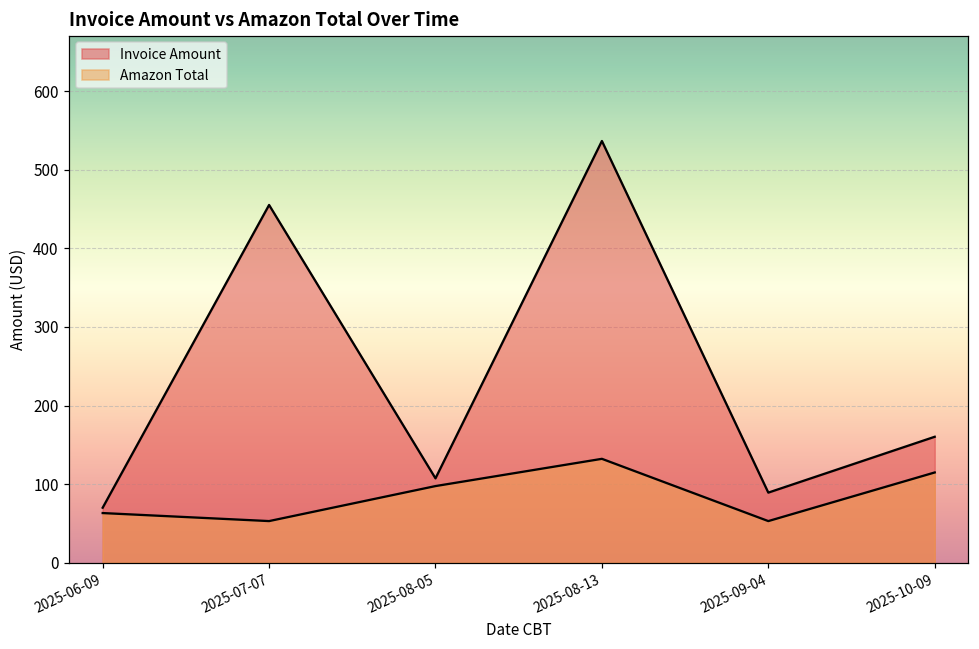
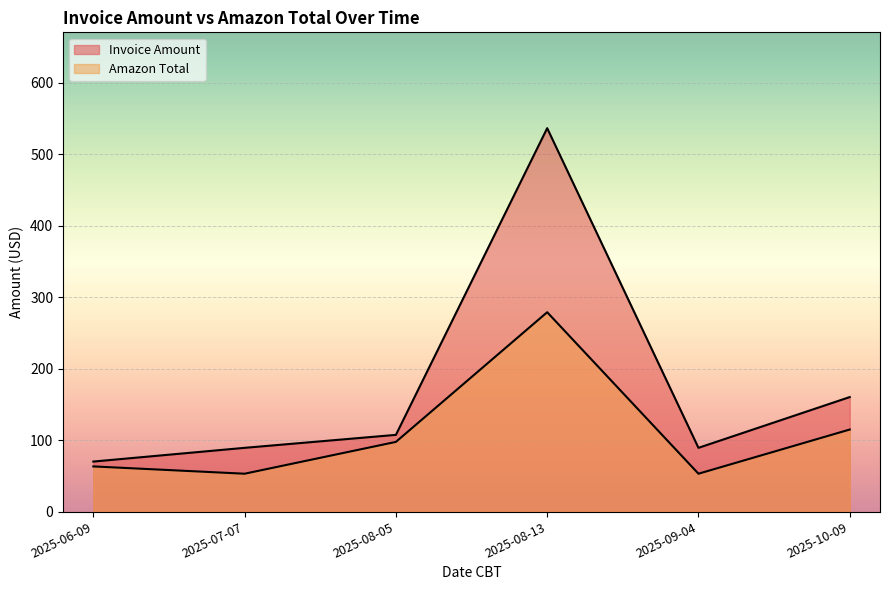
Invoice Amount, 2025-07-07: 460 -> 90
Amazon Total, 2025-08-13: 130 -> 280
